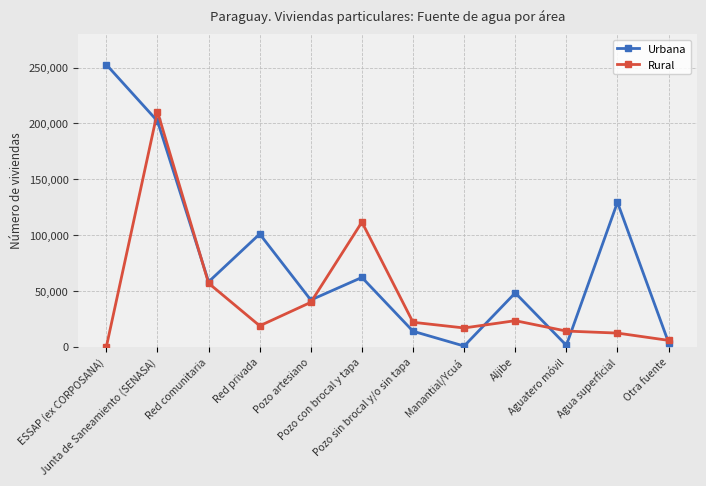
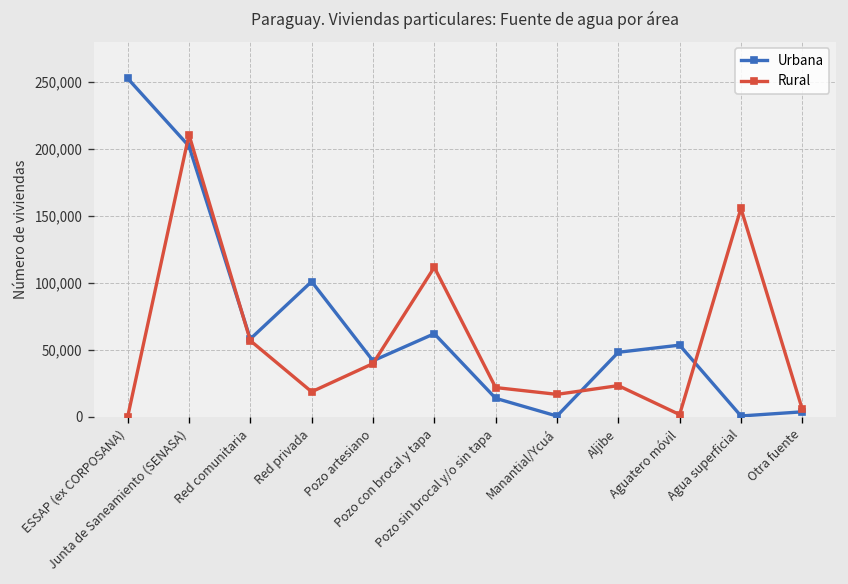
Urbana, Aguatero móvil: 1,000 -> 54,000
Rural, Aguatero móvil: 14,000 -> 2,000
Urbana, Agua superficial: 129,000 -> 1,000
Rural, Agua superficial: 12,000 -> 156,000
